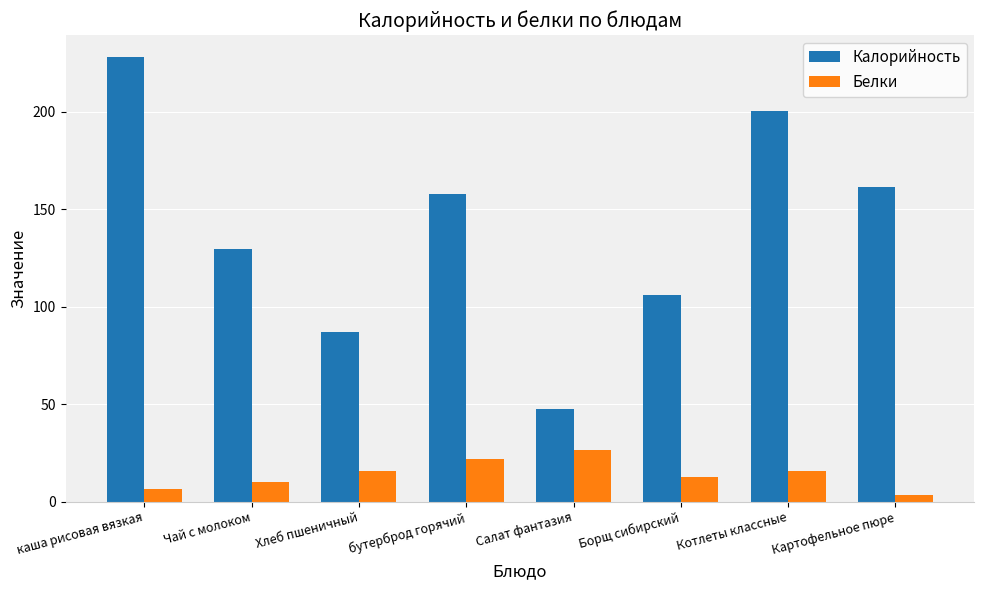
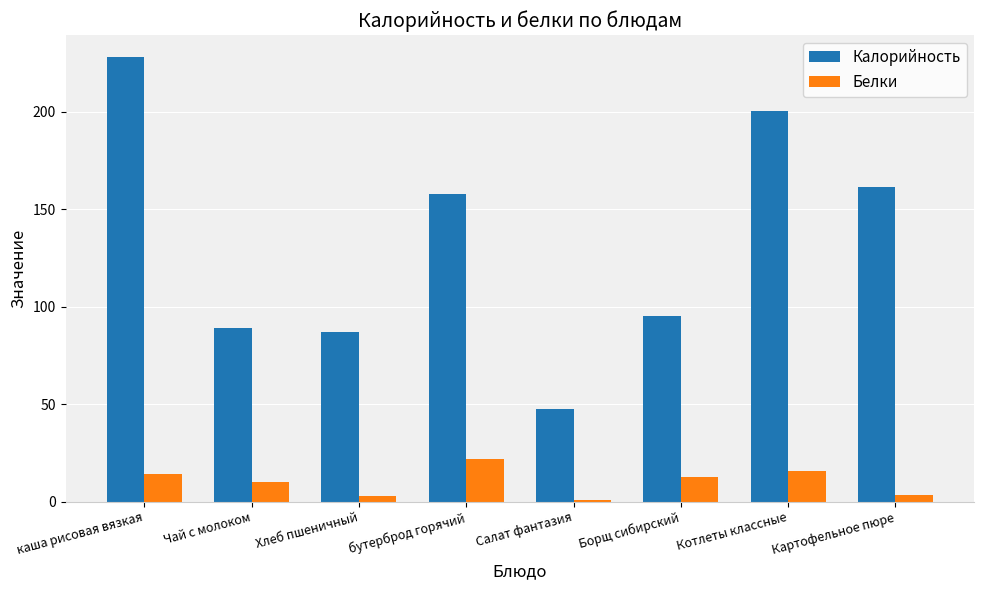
Белки, каша рисовая вязкая: 6 -> 14
Калорийность, Чай с молоком: 130 -> 89
Белки, Хлеб пшеничный: 16 -> 3
Белки, Салат фантазия: 27 -> 1
Калорийность, Борщ сибирский: 106 -> 95
